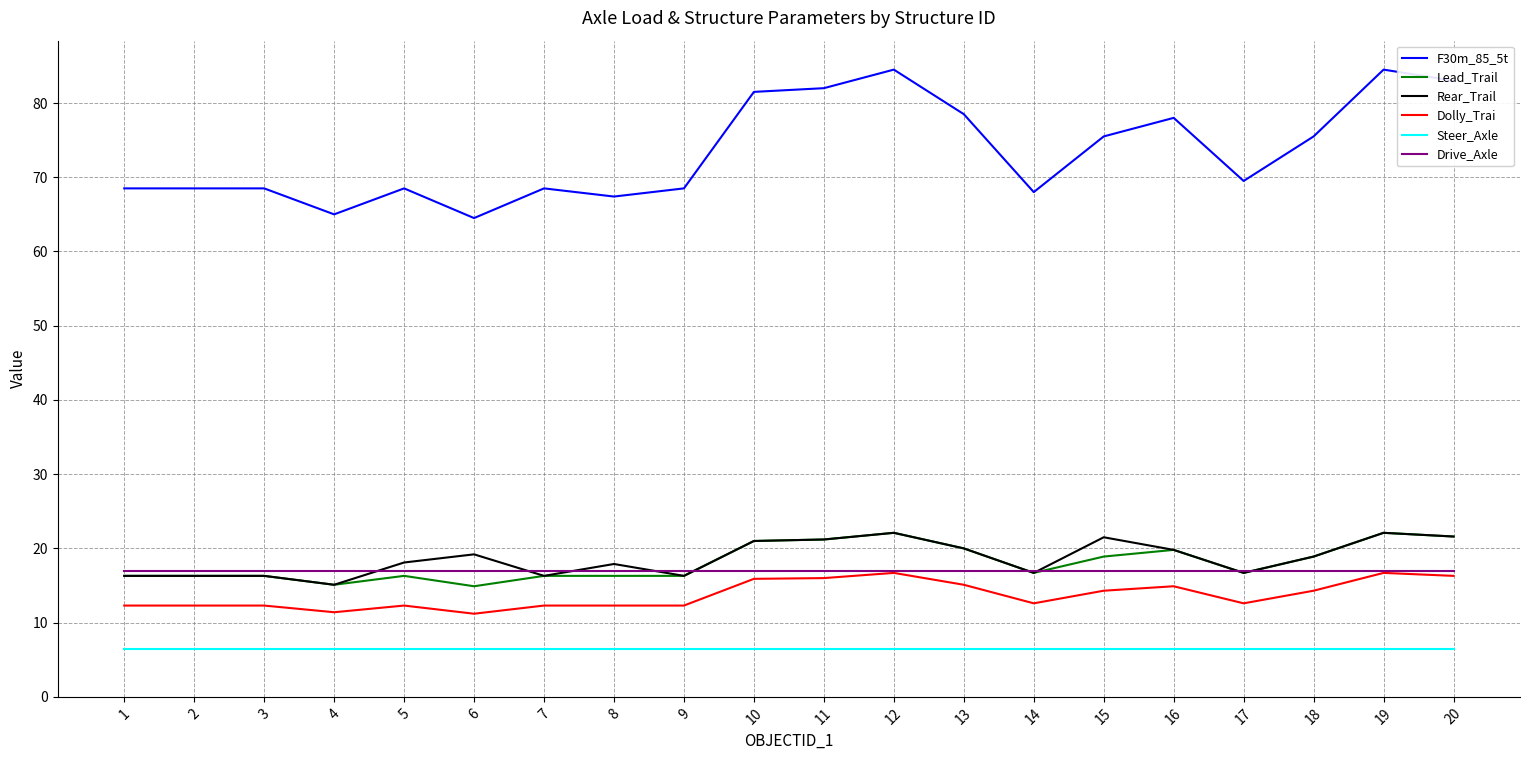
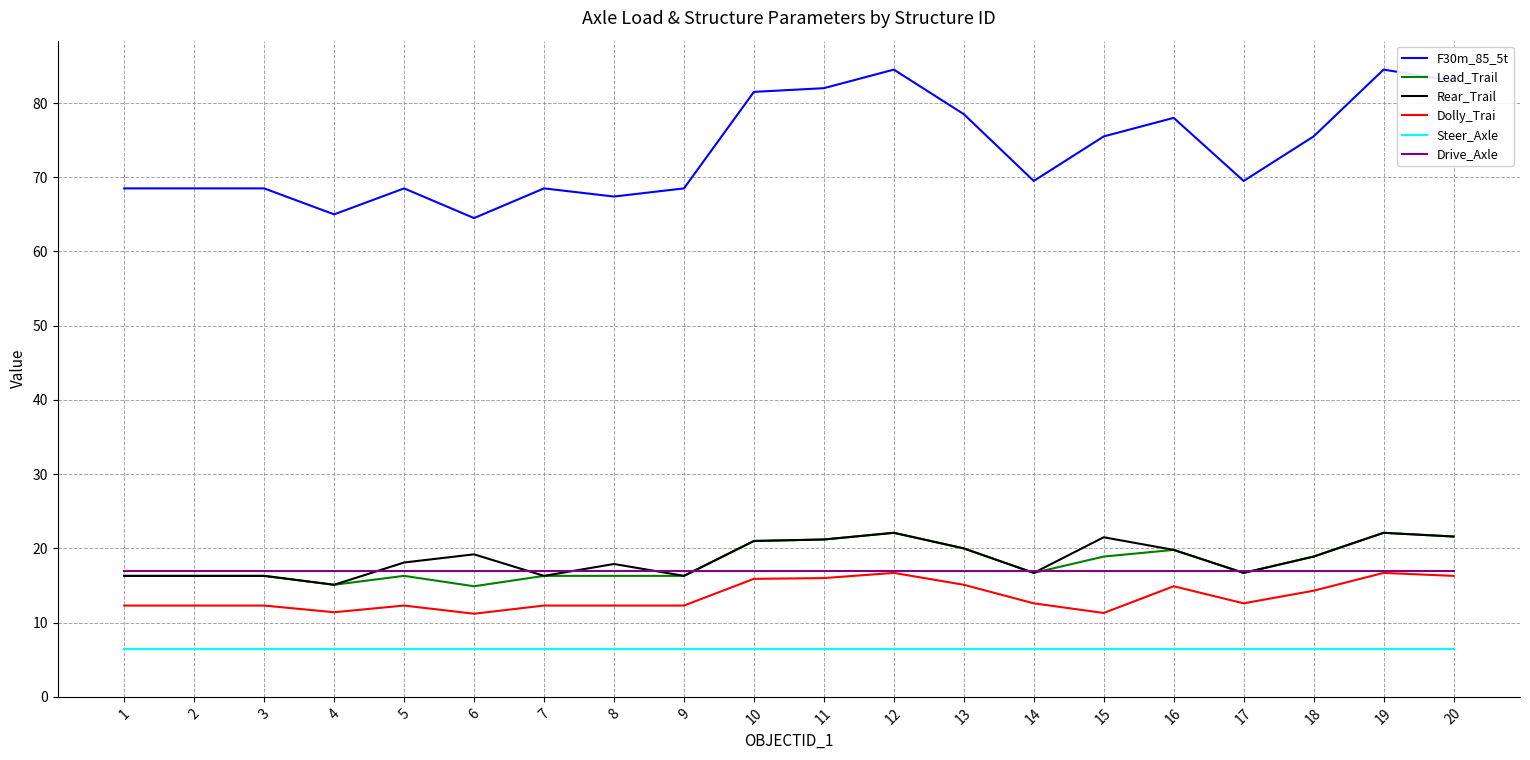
F30m_85_5t, 14: 68 -> 70
Dolly_Trai, 15: 14 -> 11
